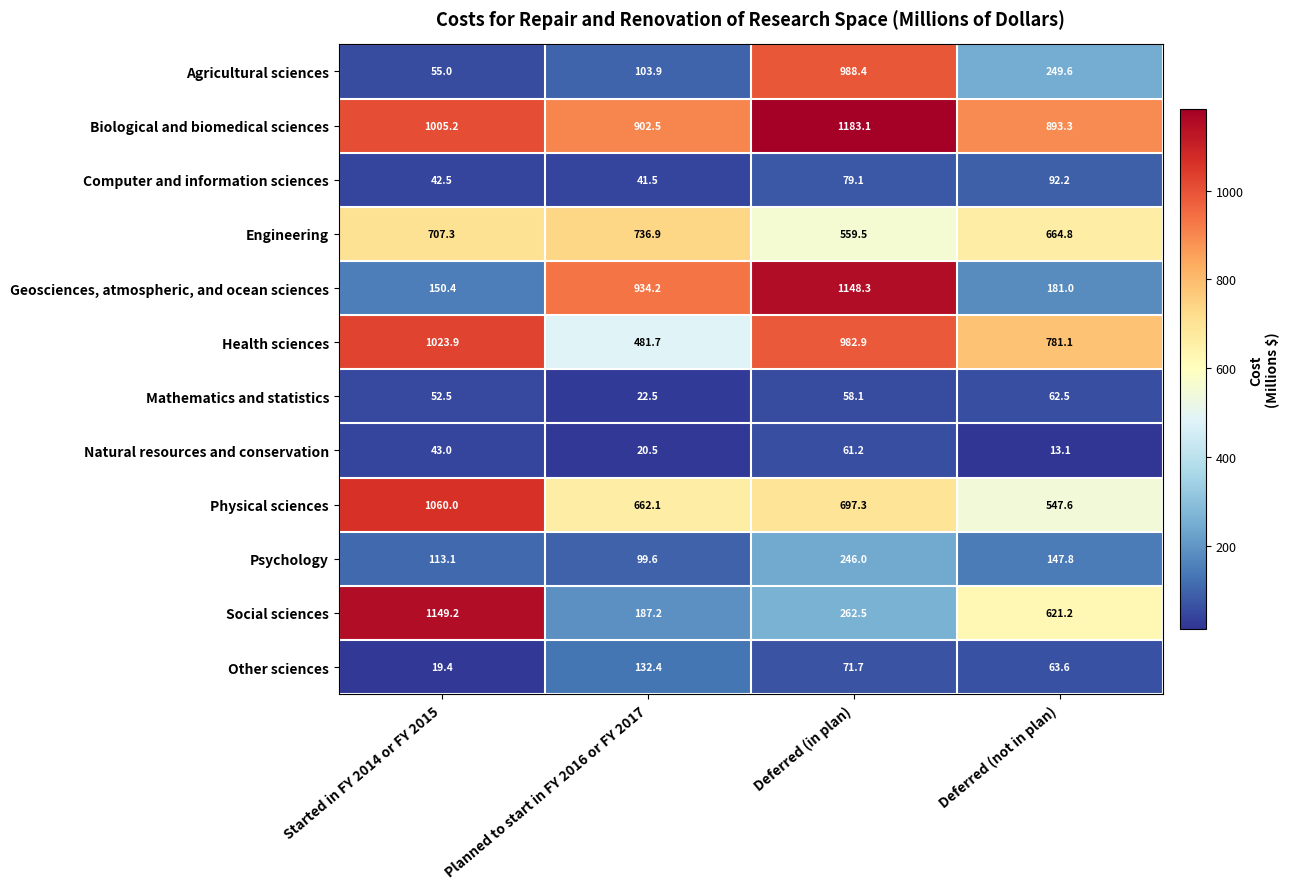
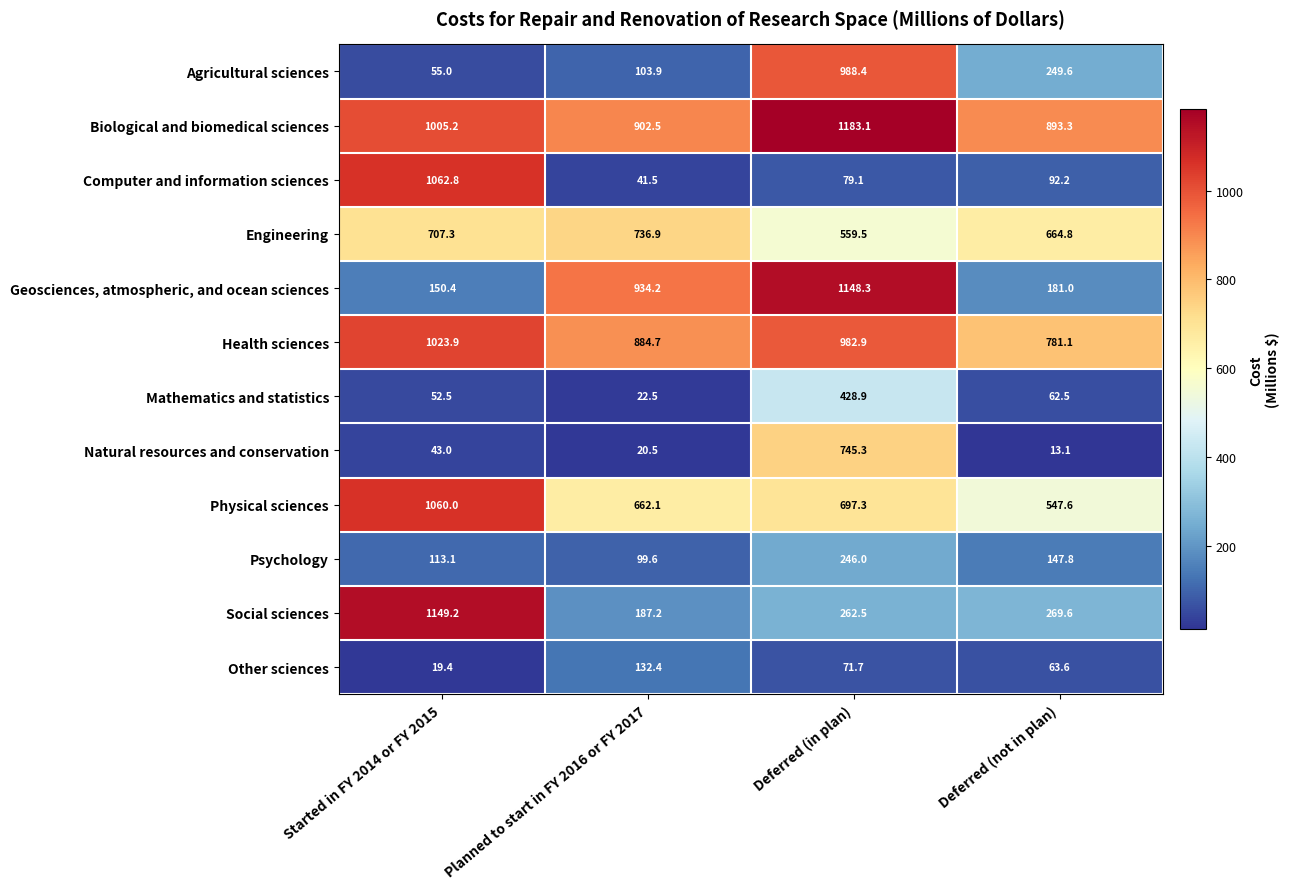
Computer and information sciences, Started in FY 2014 or FY 2015: 42.5 -> 1062.8
Health sciences, Planned to start in FY 2016 or FY 2017: 481.7 -> 884.7
Mathematics and statistics, Deferred (in plan): 58.1 -> 428.9
Natural resources and conservation, Deferred (in plan): 61.2 -> 745.3
Social sciences, Deferred (not in plan): 621.2 -> 269.6
